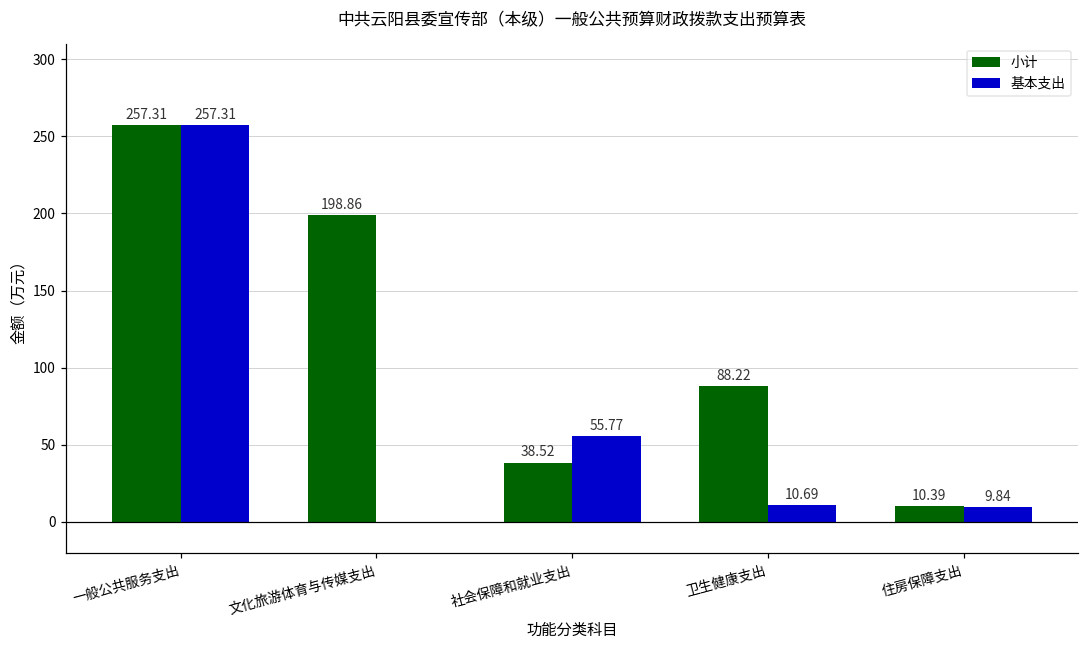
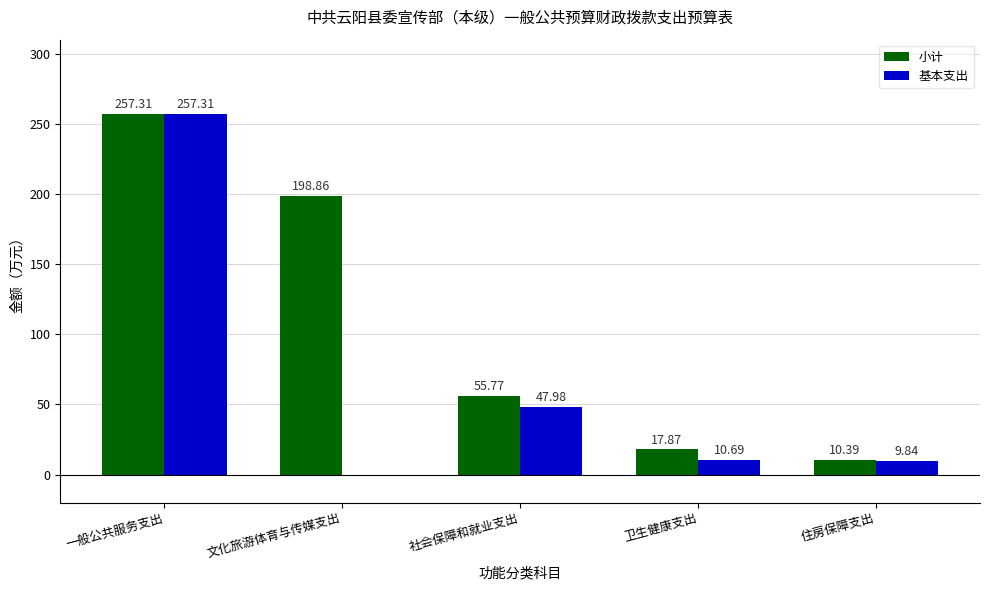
小计, 社会保障和就业支出: 38.52 -> 55.77
基本支出, 社会保障和就业支出: 55.77 -> 47.98
小计, 卫生健康支出: 88.22 -> 17.87
